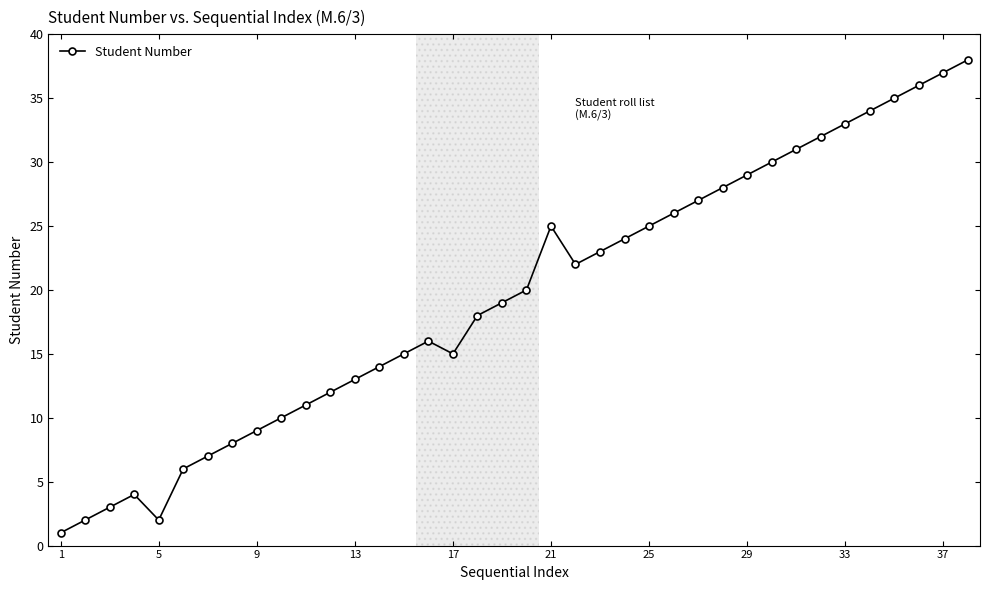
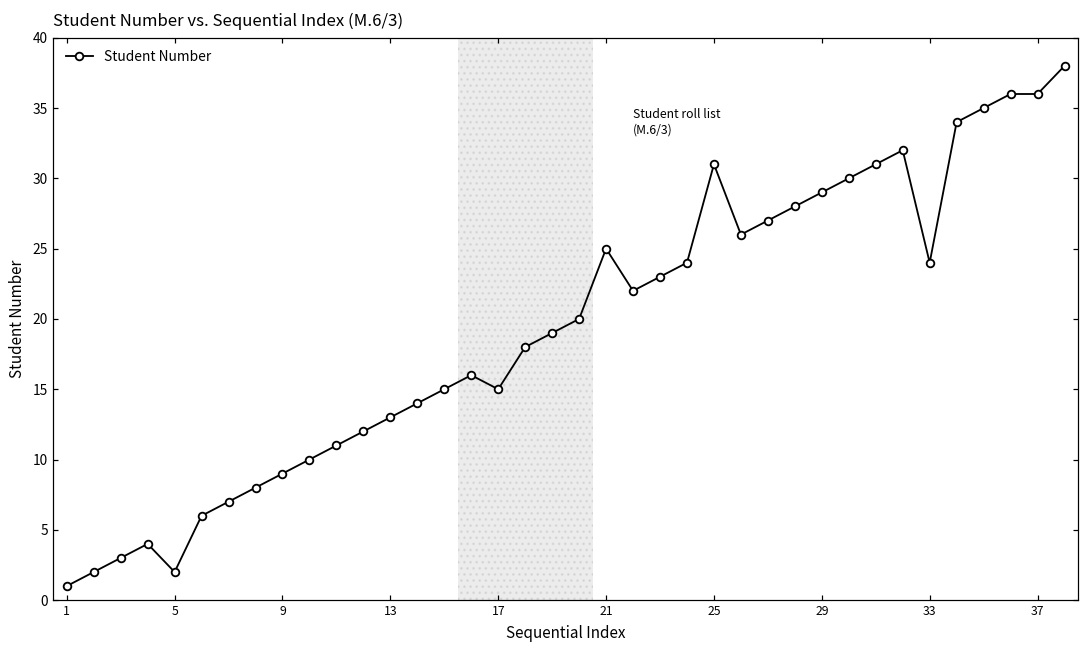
25: 25 -> 31
33: 33 -> 24
37: 37 -> 36
